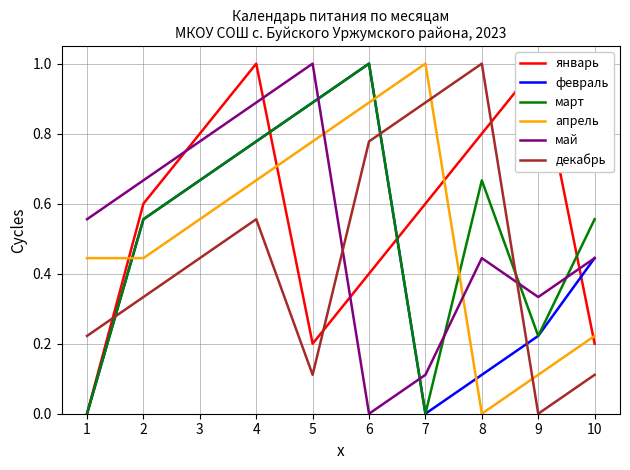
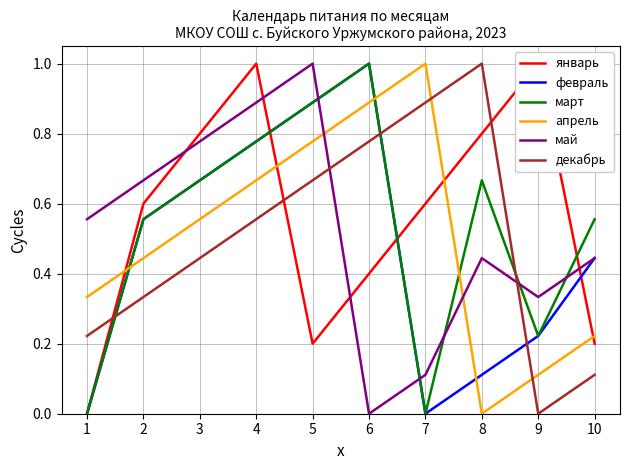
апрель, 1: 0.44 -> 0.33
декабрь, 5: 0.11 -> 0.67
